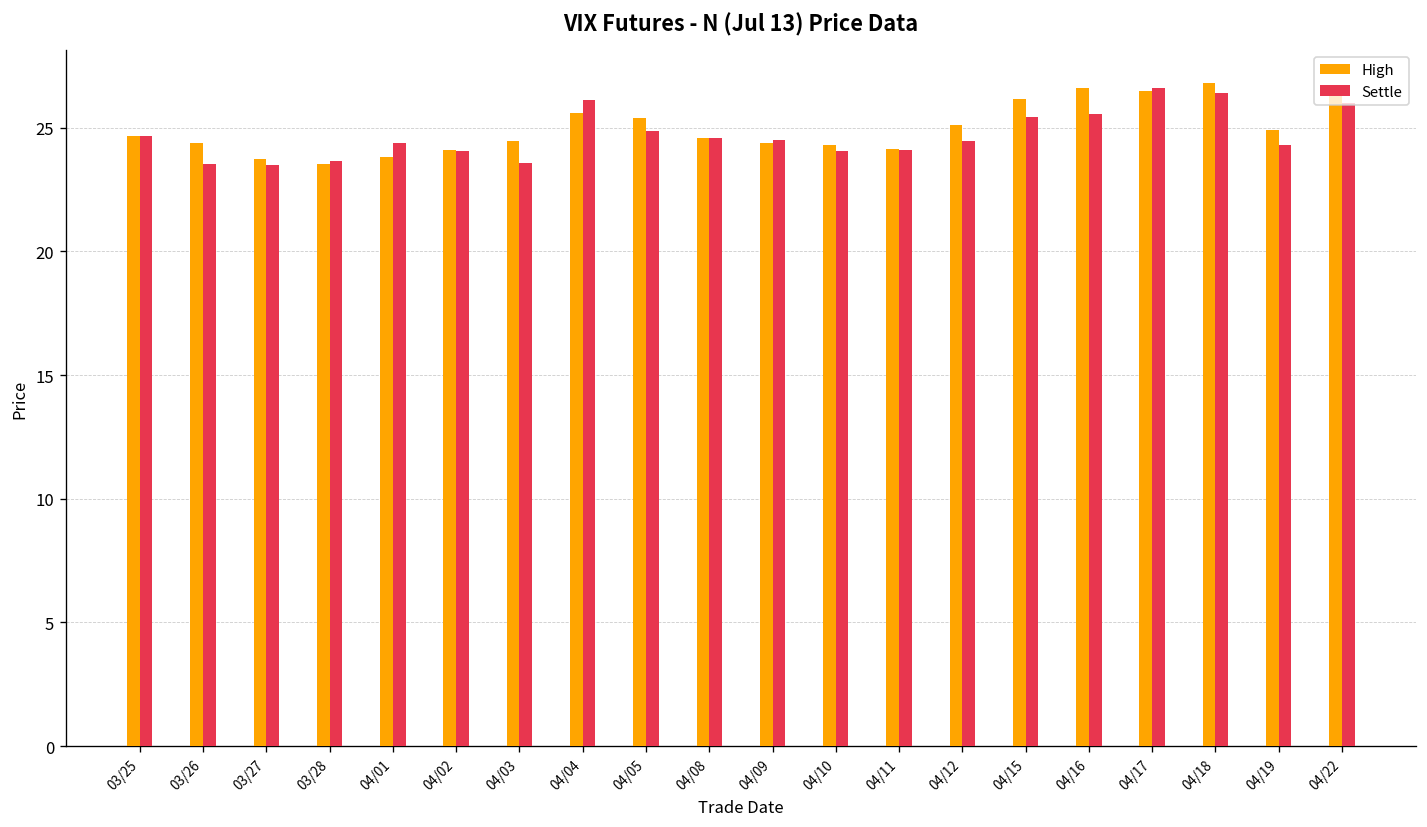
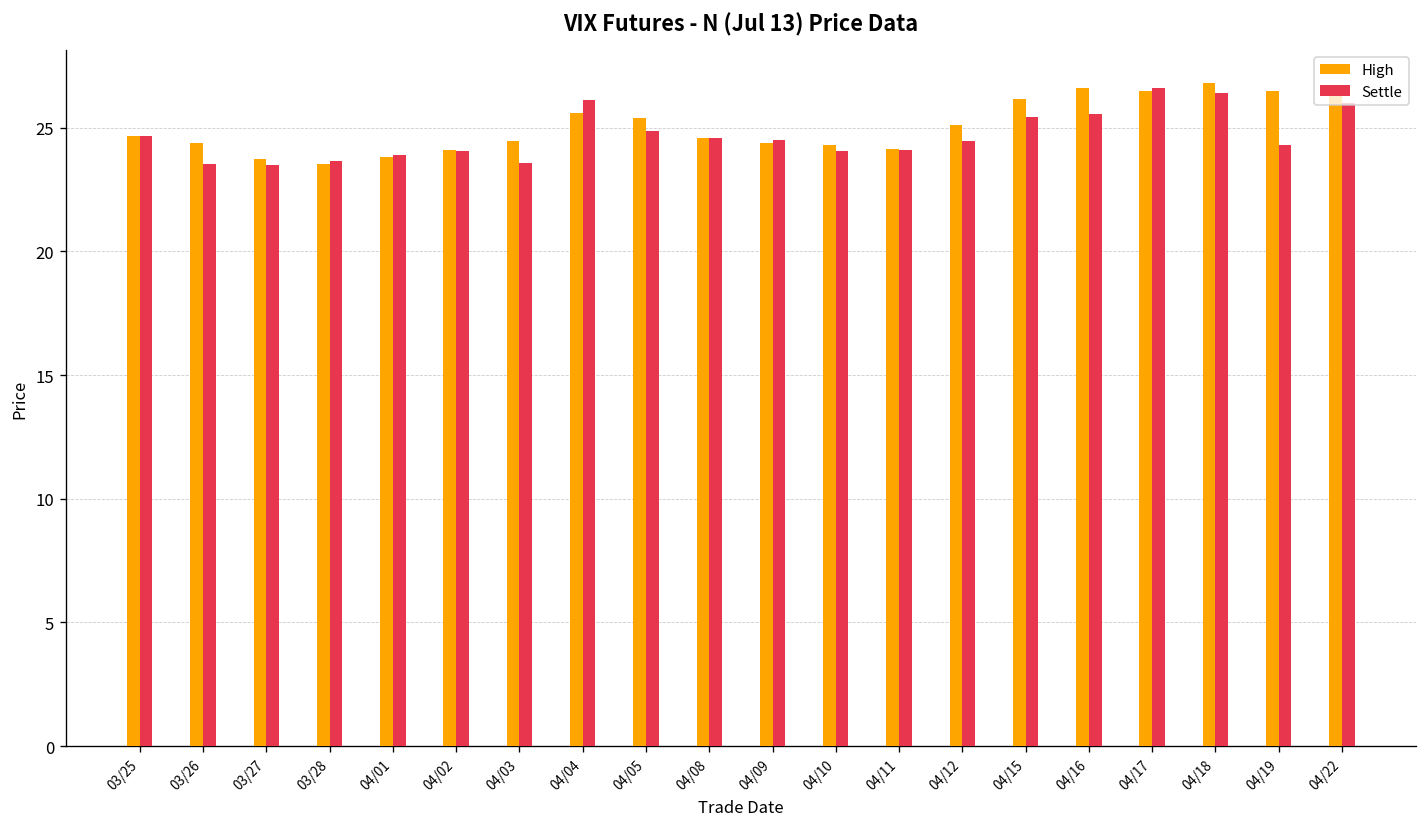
Settle, 04/01: 24.4 -> 23.9
High, 04/19: 24.9 -> 26.5
